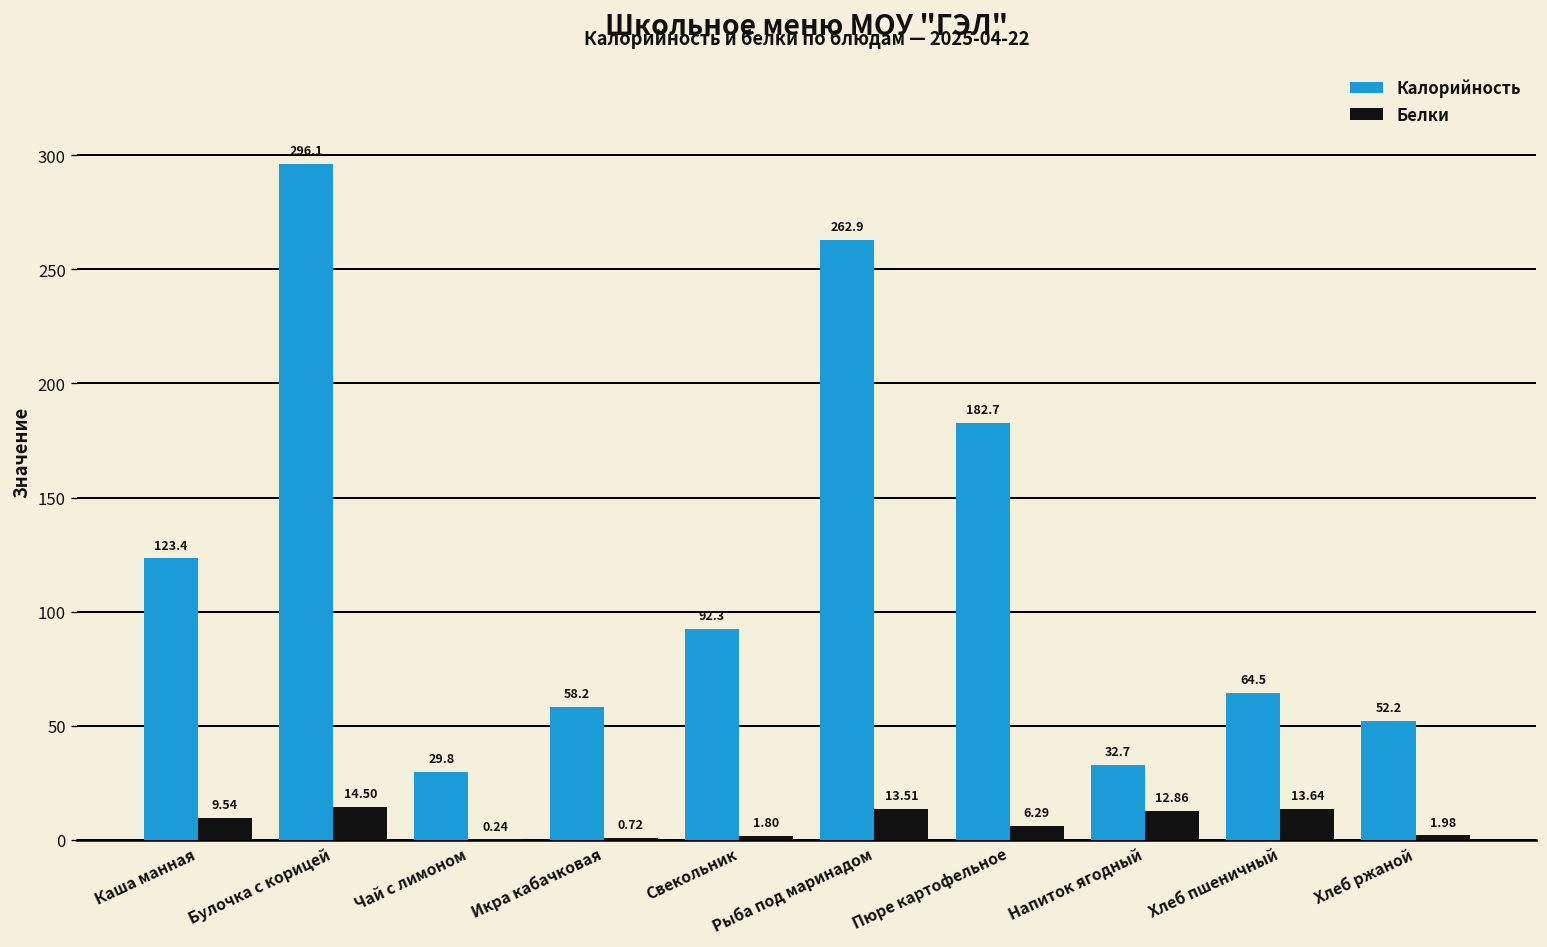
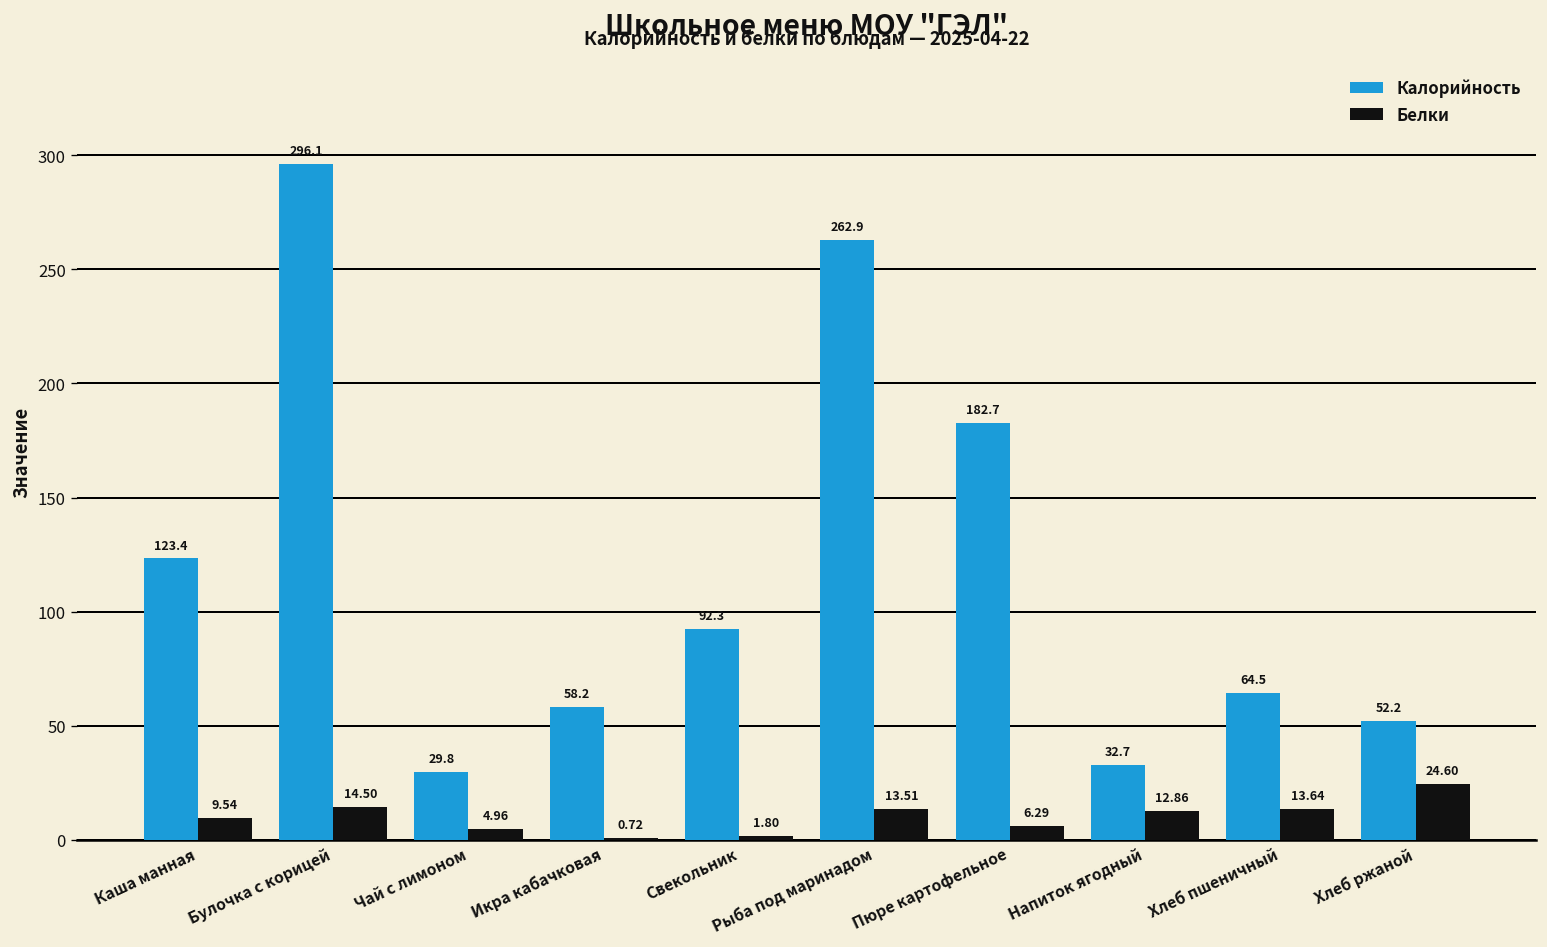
Белки, Чай с лимоном: 0.24 -> 4.96
Белки, Хлеб ржаной: 1.98 -> 24.60
